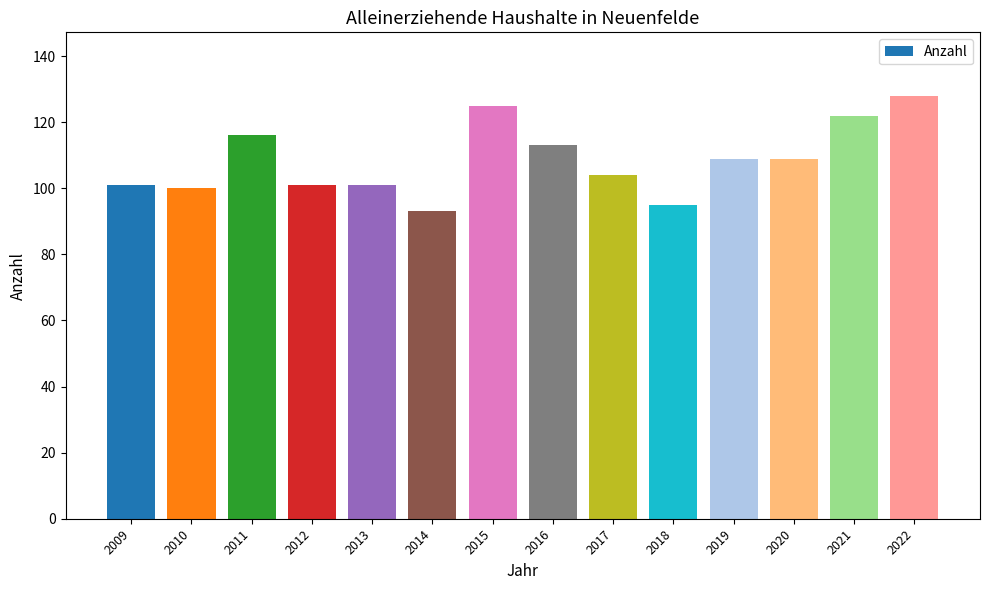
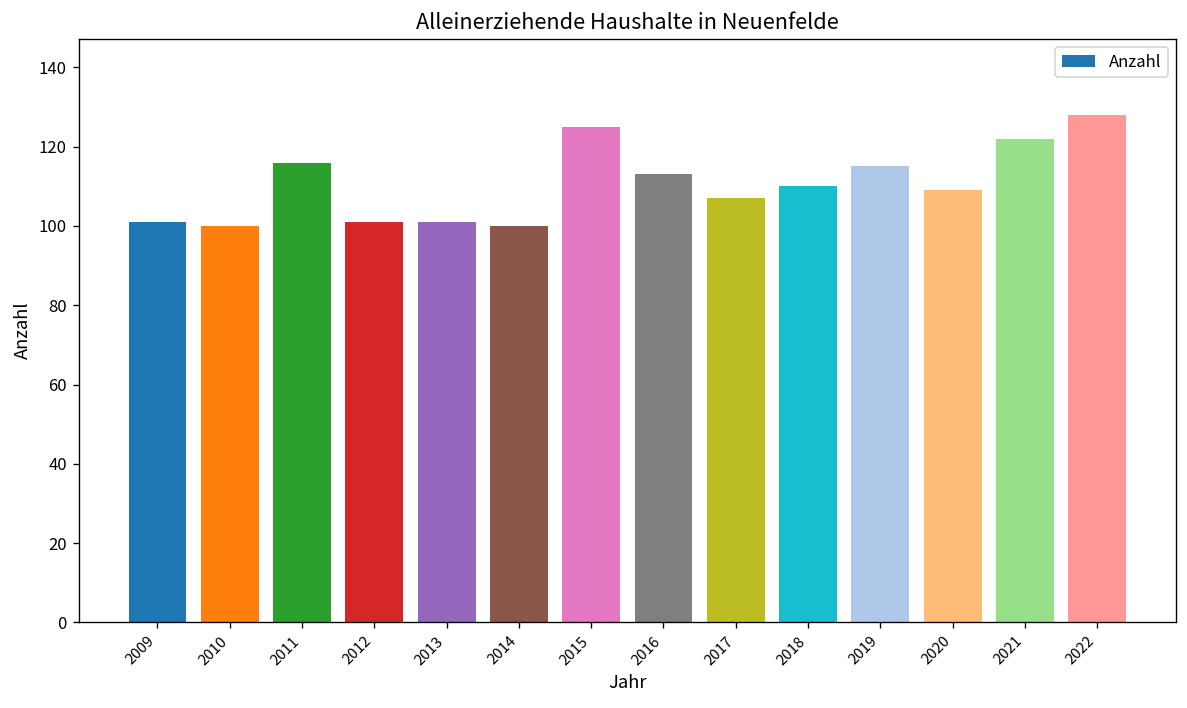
2014: 93 -> 100
2017: 104 -> 107
2018: 95 -> 110
2019: 109 -> 115
